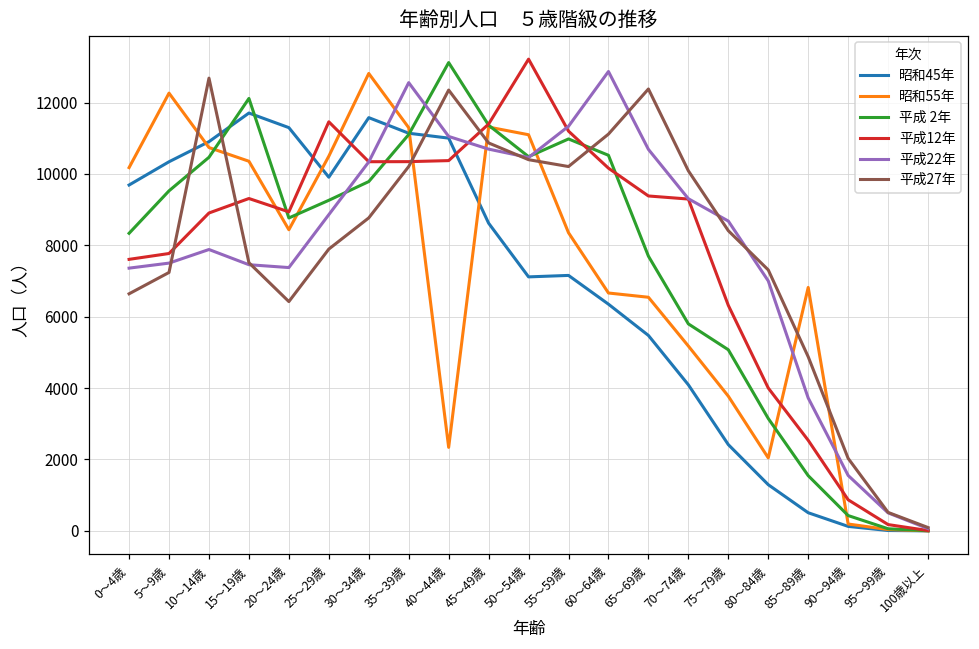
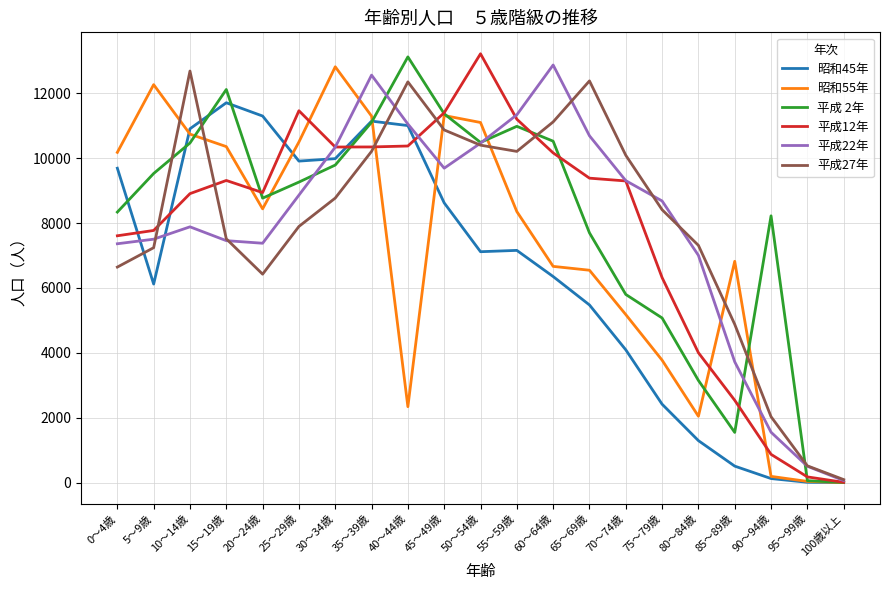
昭和45年, 5～9歳: 10300 -> 6100
昭和45年, 30～34歳: 11600 -> 10000
平成22年, 45～49歳: 10700 -> 9700
平成 2年, 90～94歳: 400 -> 8200
